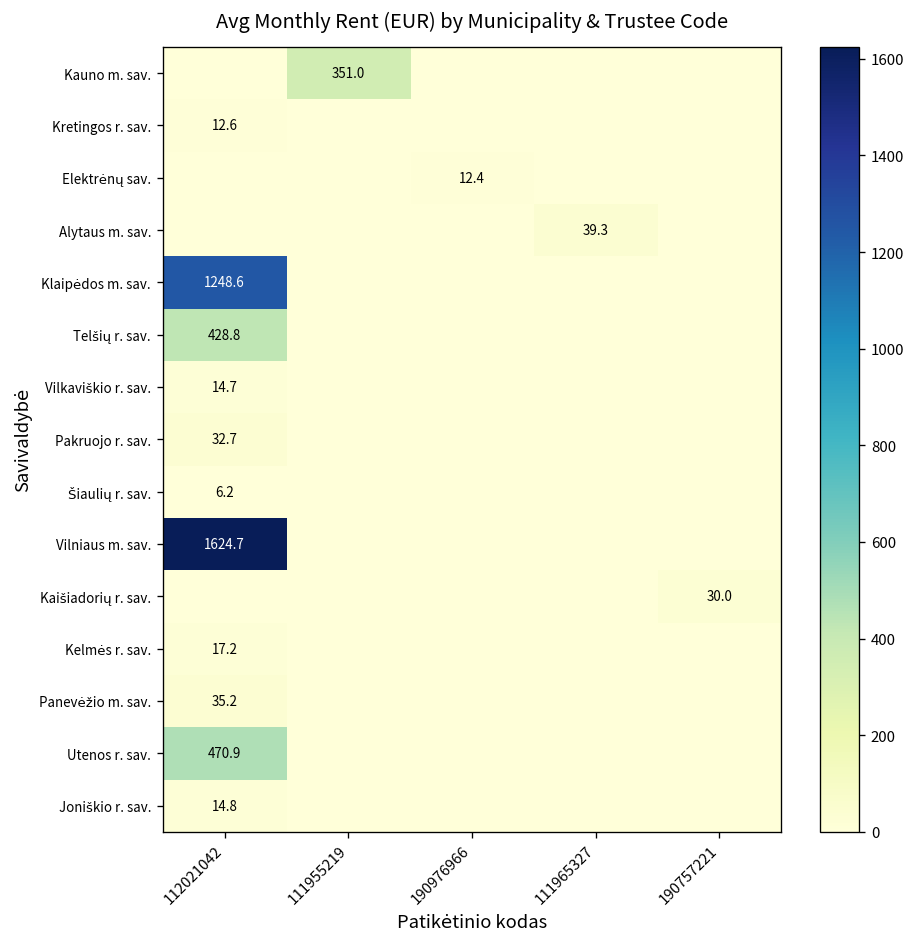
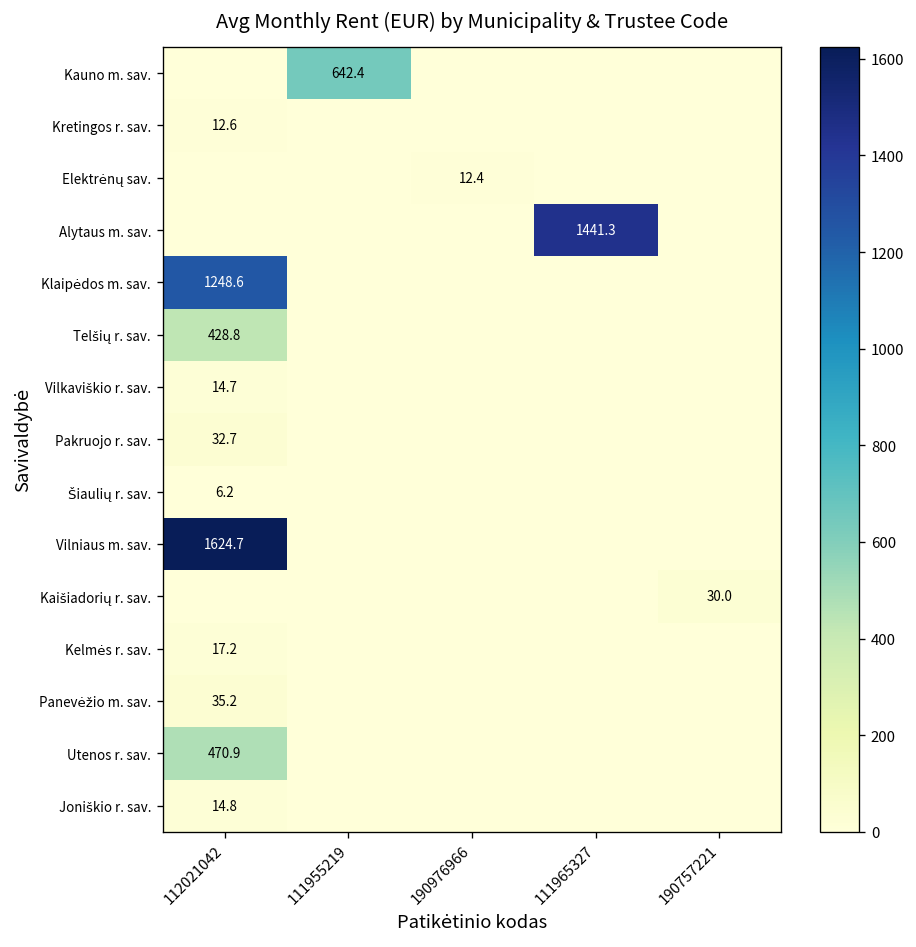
Kauno m. sav., 111955219: 351.0 -> 642.4
Alytaus m. sav., 111965327: 39.3 -> 1441.3
